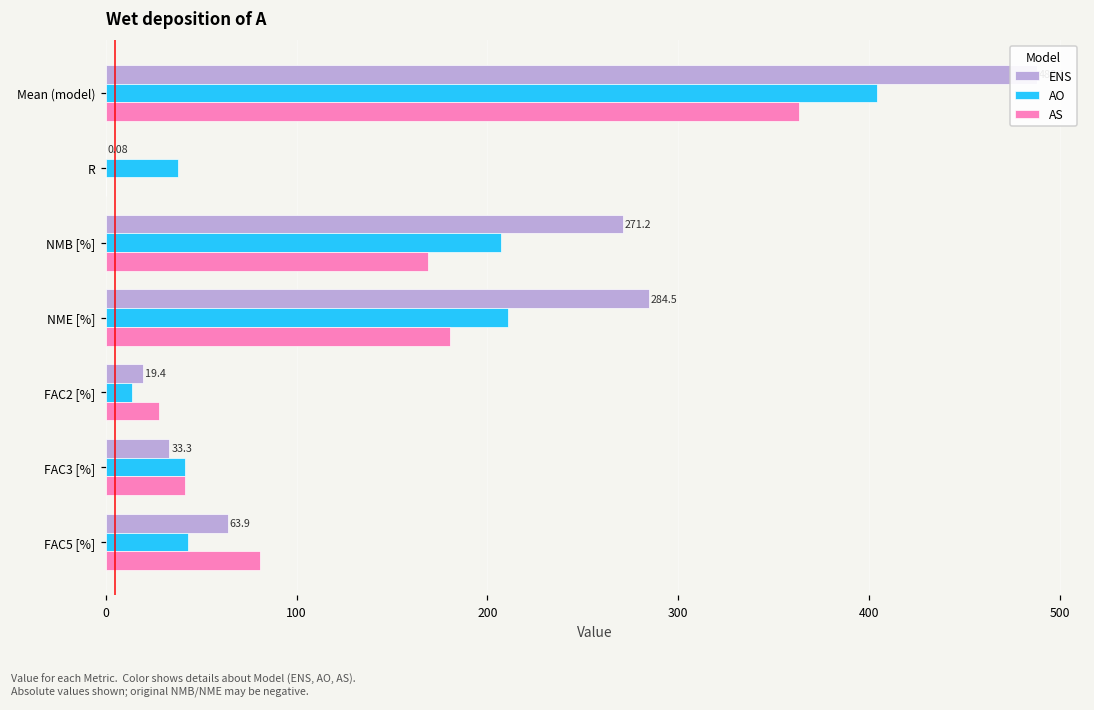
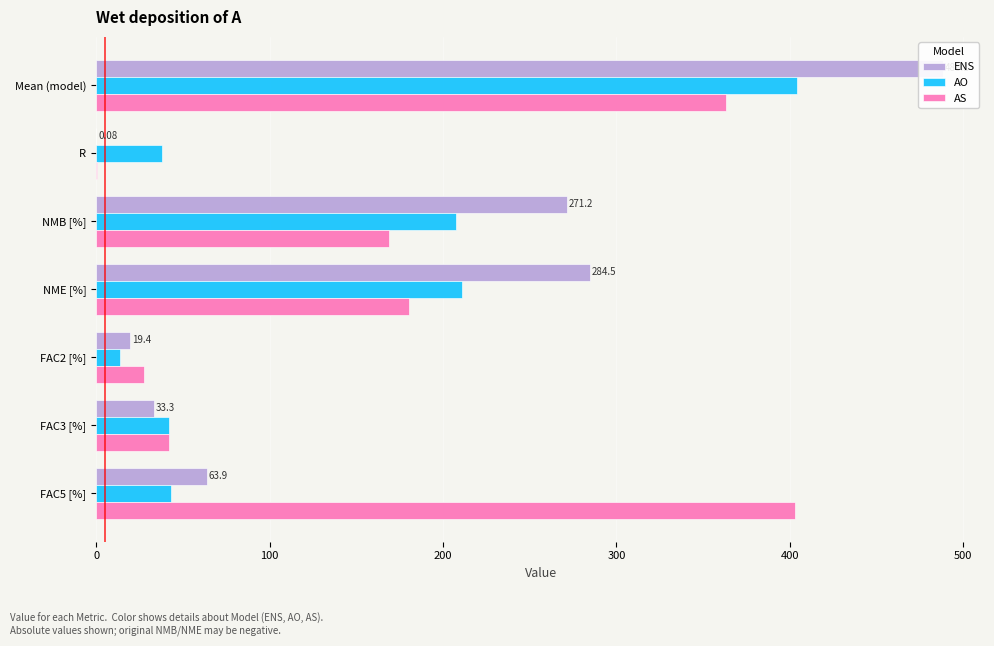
AS, FAC5 [%]: 81 -> 403
